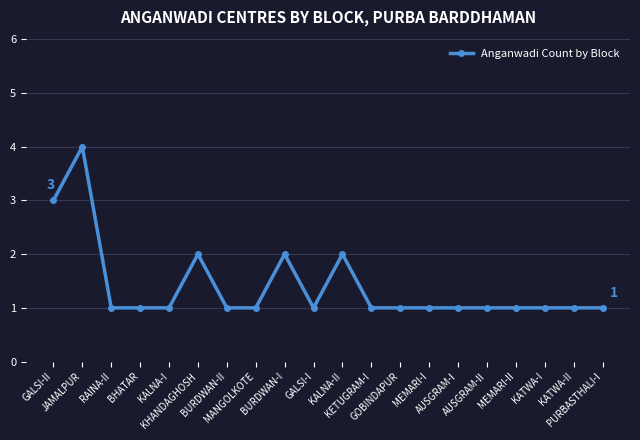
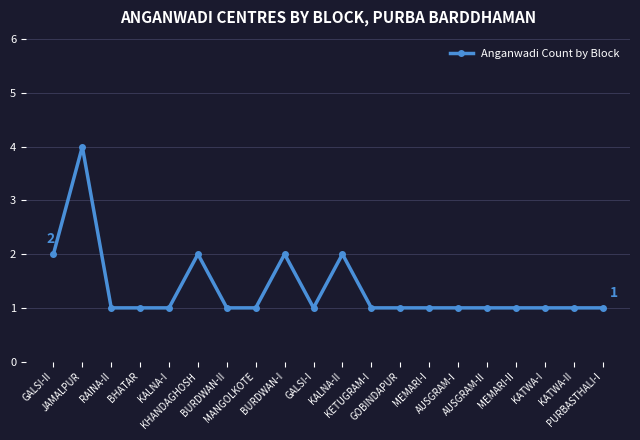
GALSI-II: 3 -> 2
